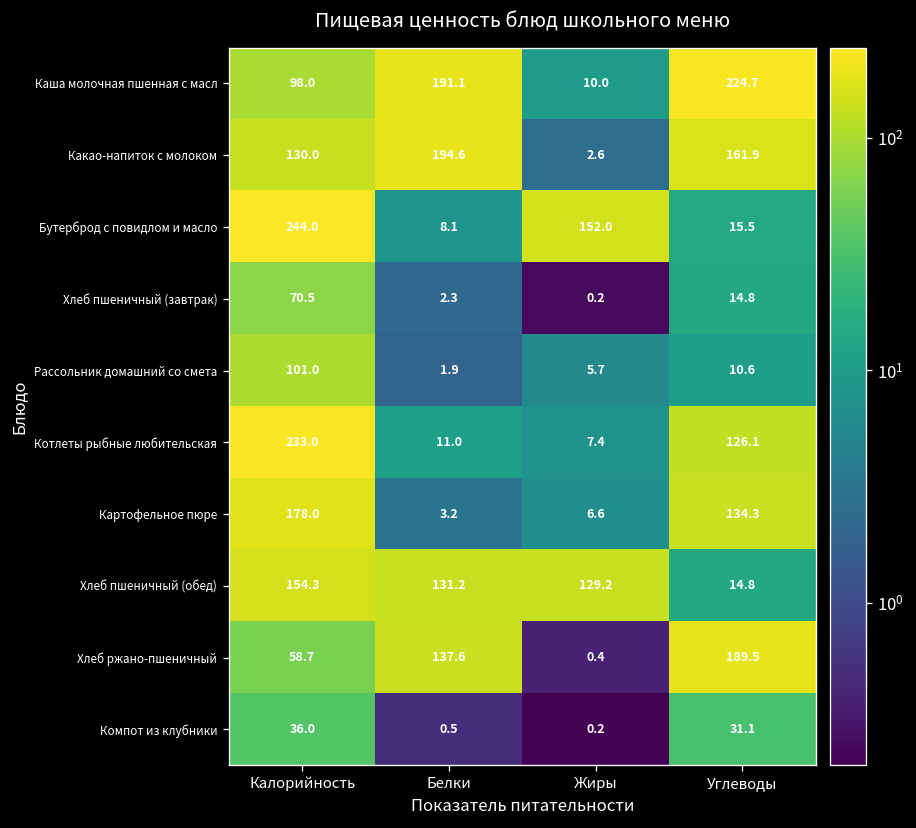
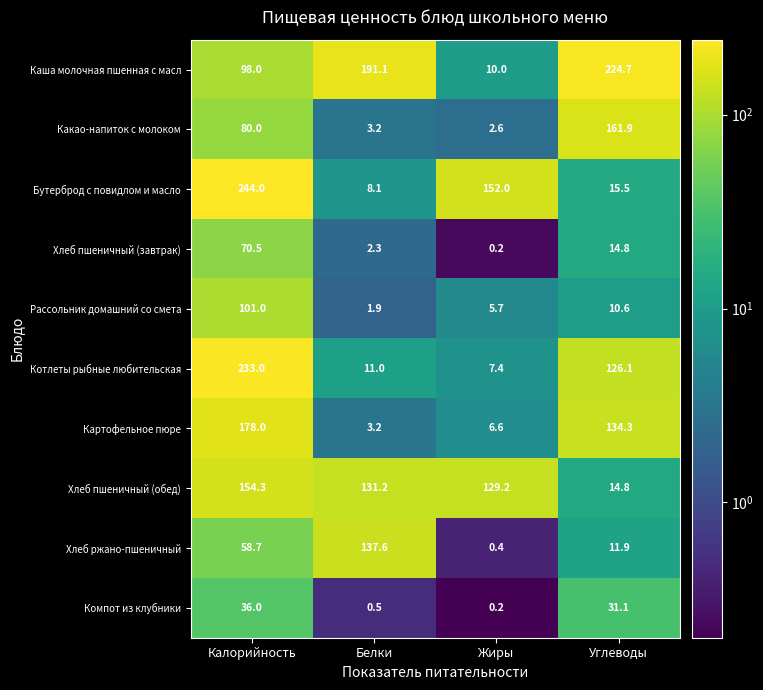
Какао-напиток с молоком, Калорийность: 130.0 -> 80.0
Какао-напиток с молоком, Белки: 194.6 -> 3.2
Хлеб ржано-пшеничный, Углеводы: 189.5 -> 11.9
